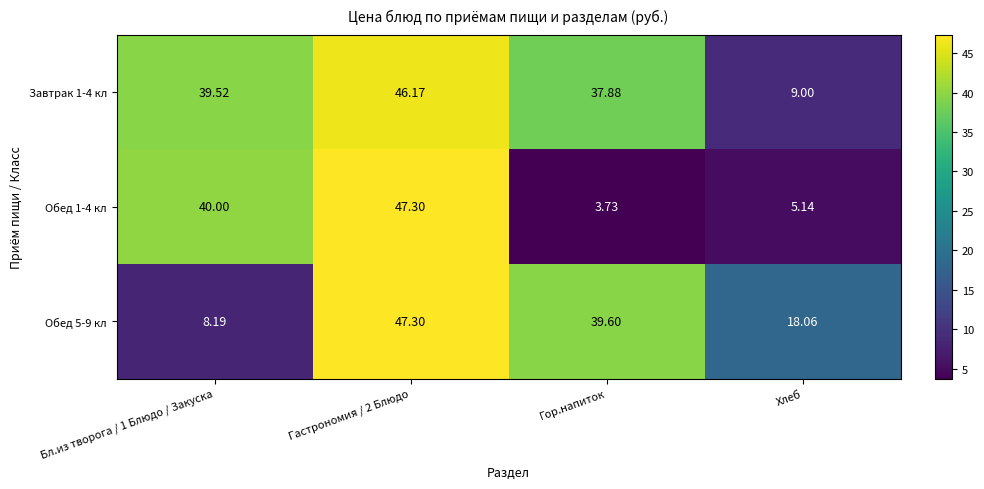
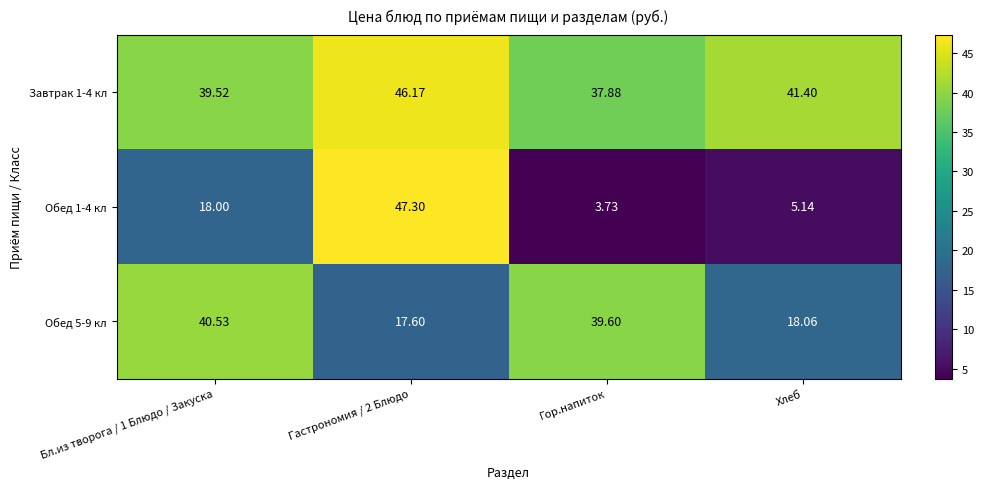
Завтрак 1-4 кл, Хлеб: 9.00 -> 41.40
Обед 1-4 кл, Бл.из творога / 1 Блюдо / Закуска: 40.00 -> 18.00
Обед 5-9 кл, Бл.из творога / 1 Блюдо / Закуска: 8.19 -> 40.53
Обед 5-9 кл, Гастрономия / 2 Блюдо: 47.30 -> 17.60
